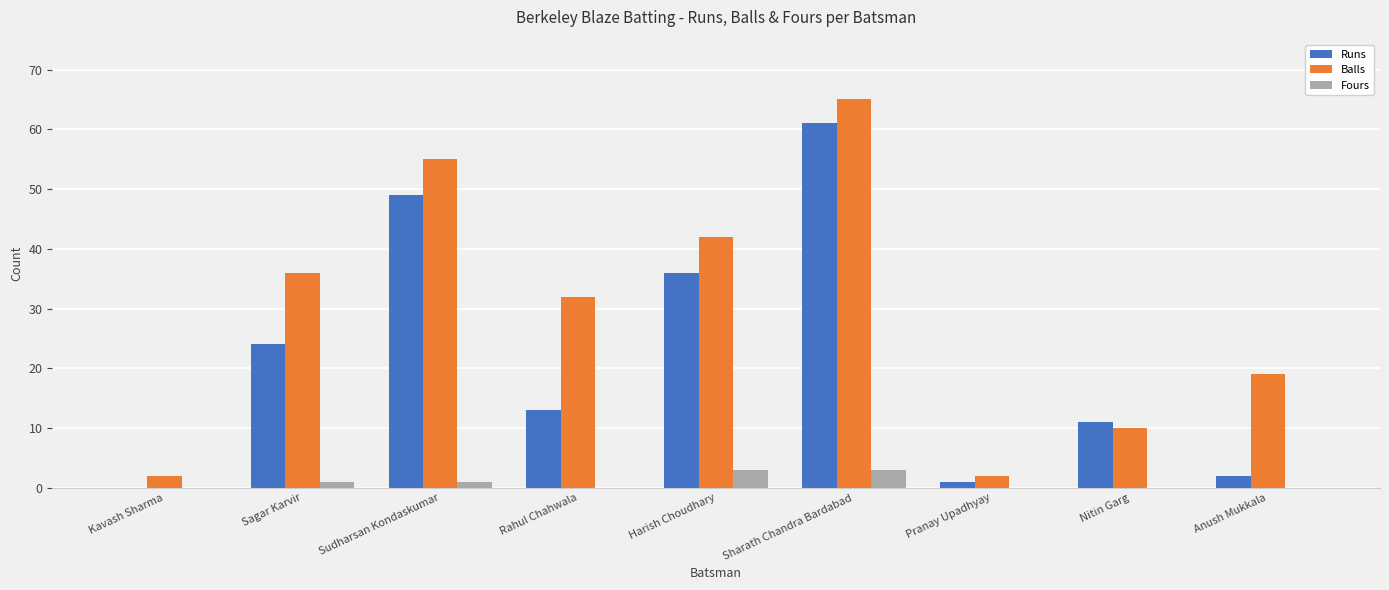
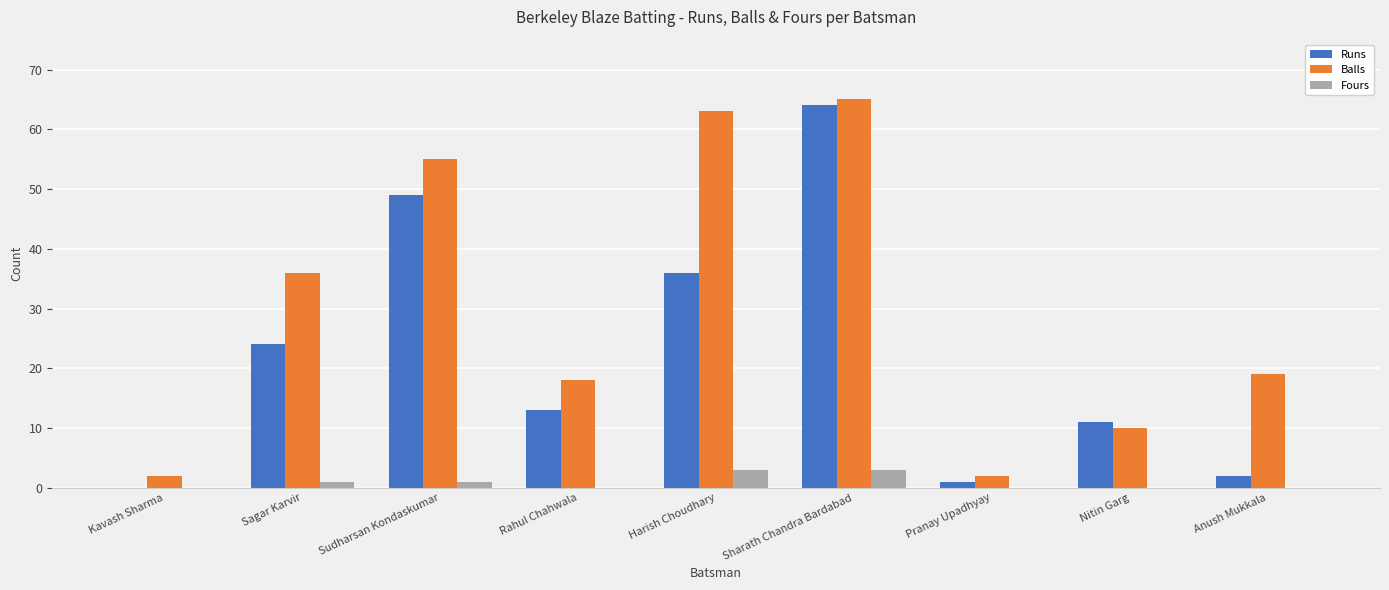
Balls, Rahul Chahwala: 32 -> 18
Balls, Harish Choudhary: 42 -> 63
Runs, Sharath Chandra Bardabad: 61 -> 64
